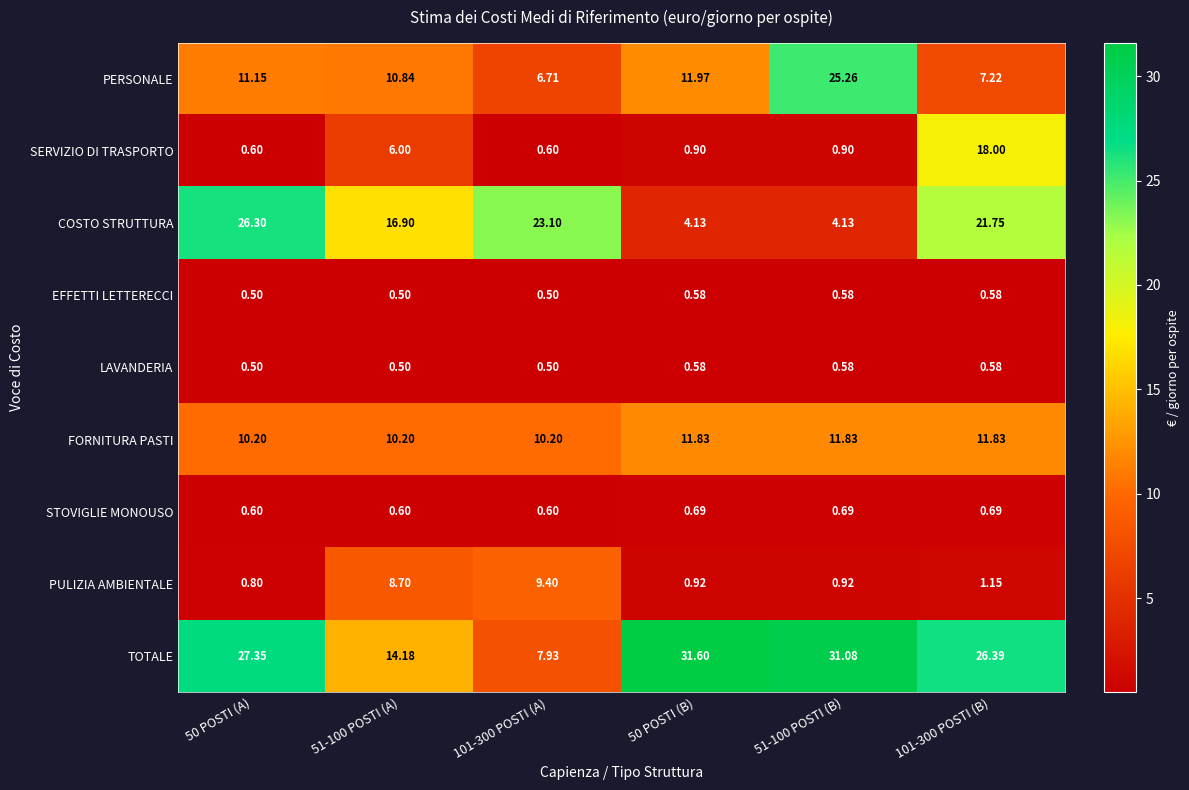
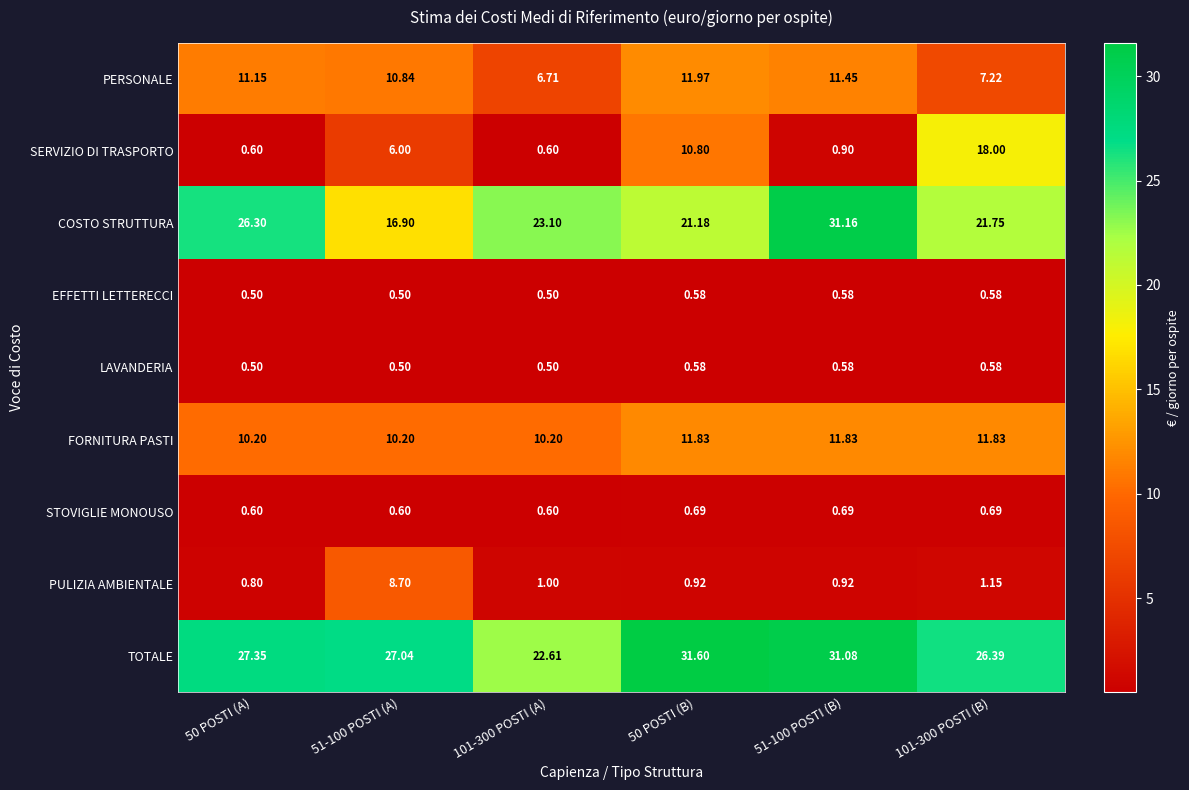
PERSONALE, 51-100 POSTI (B): 25.26 -> 11.45
SERVIZIO DI TRASPORTO, 50 POSTI (B): 0.90 -> 10.80
COSTO STRUTTURA, 50 POSTI (B): 4.13 -> 21.18
COSTO STRUTTURA, 51-100 POSTI (B): 4.13 -> 31.16
PULIZIA AMBIENTALE, 101-300 POSTI (A): 9.40 -> 1.00
TOTALE, 51-100 POSTI (A): 14.18 -> 27.04
TOTALE, 101-300 POSTI (A): 7.93 -> 22.61
